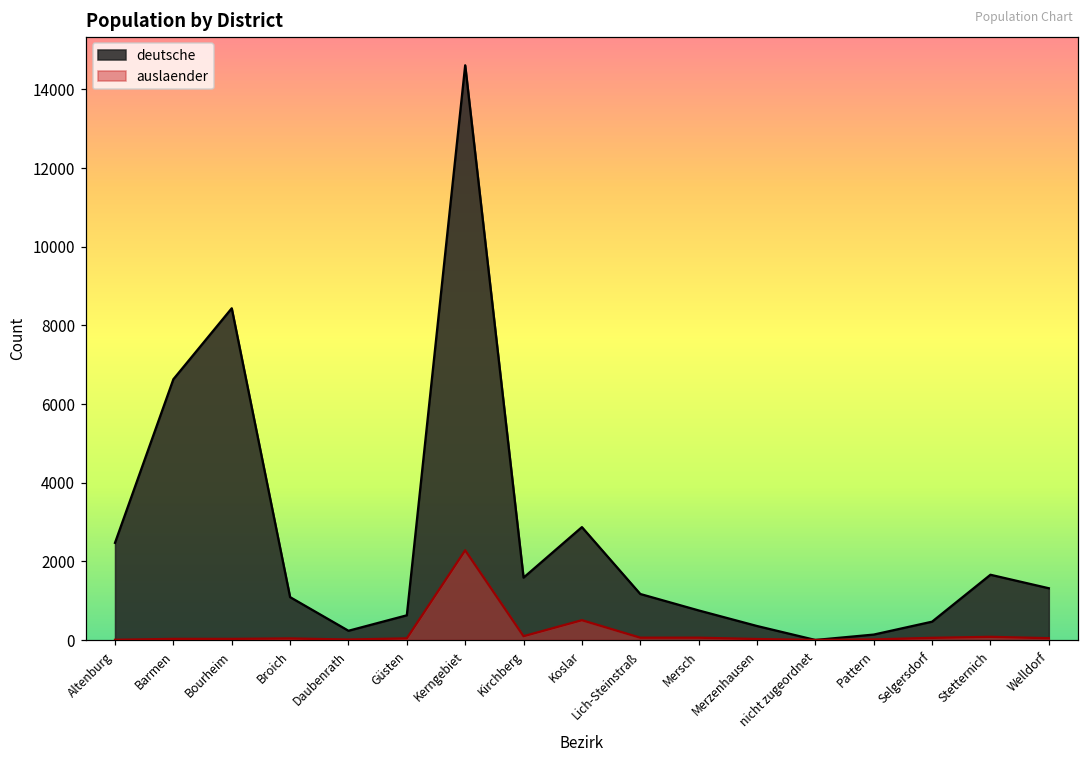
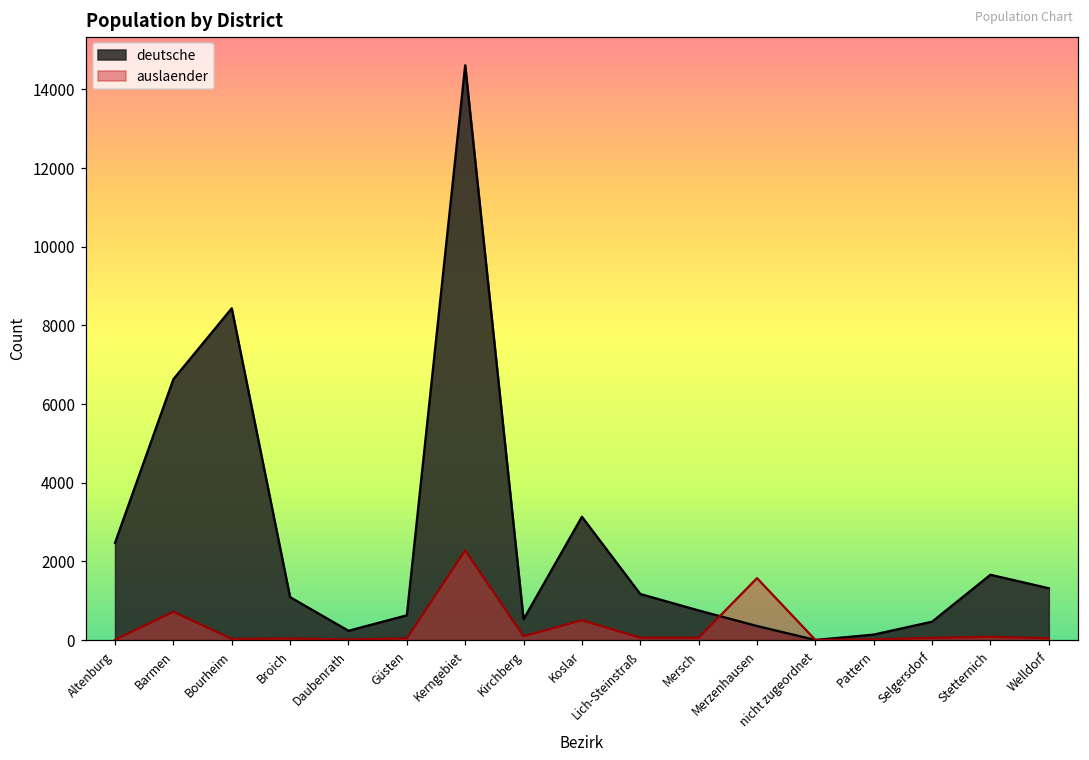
auslaender, Barmen: 0 -> 700
deutsche, Kirchberg: 1600 -> 500
deutsche, Koslar: 2900 -> 3100
auslaender, Merzenhausen: 0 -> 1600
